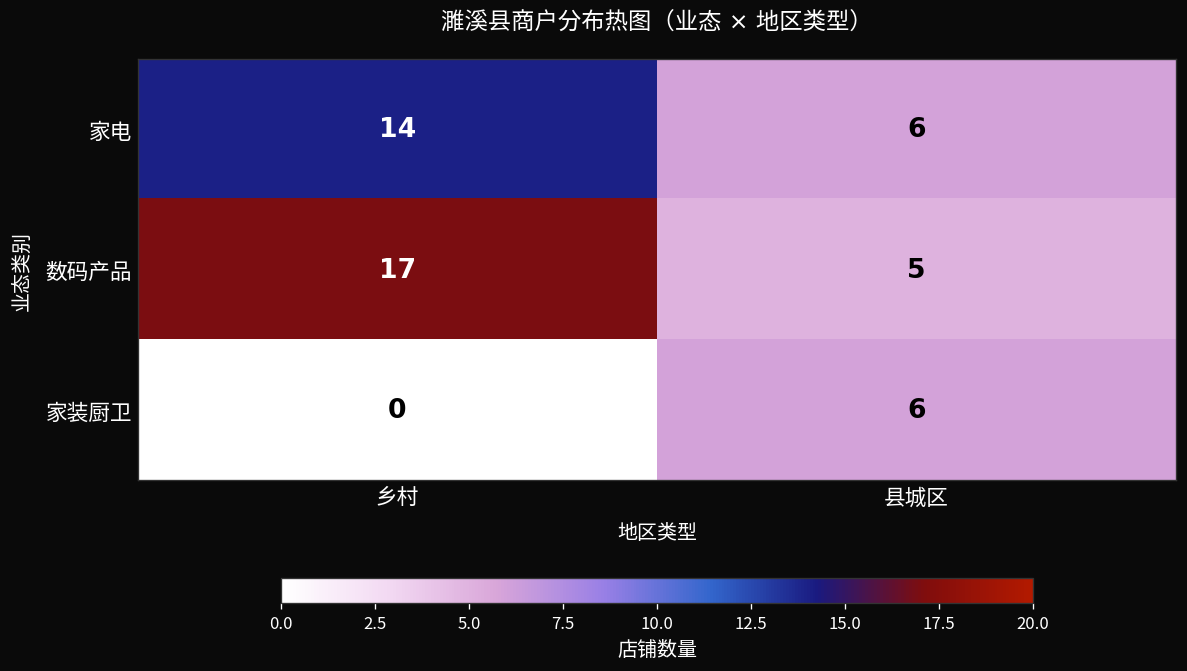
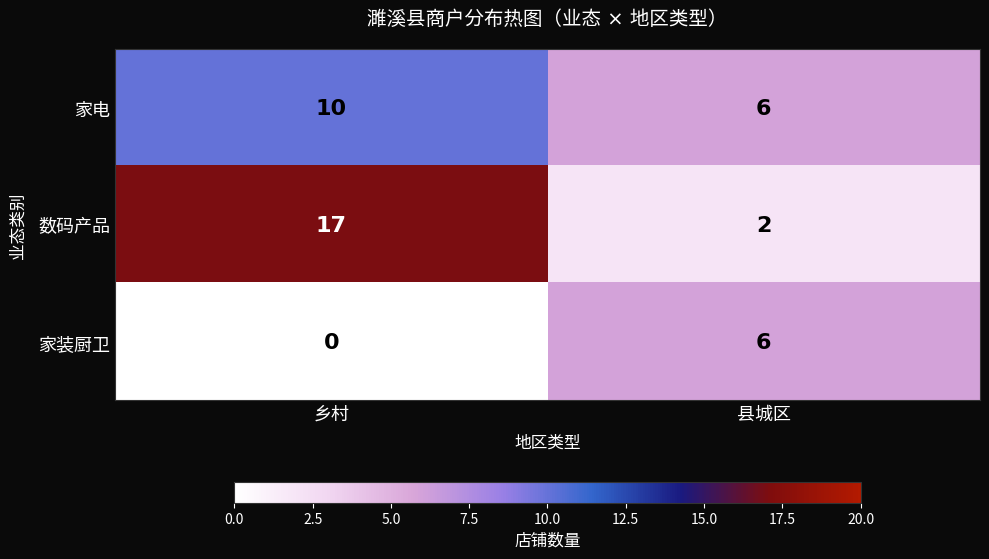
家电, 乡村: 14 -> 10
数码产品, 县城区: 5 -> 2
